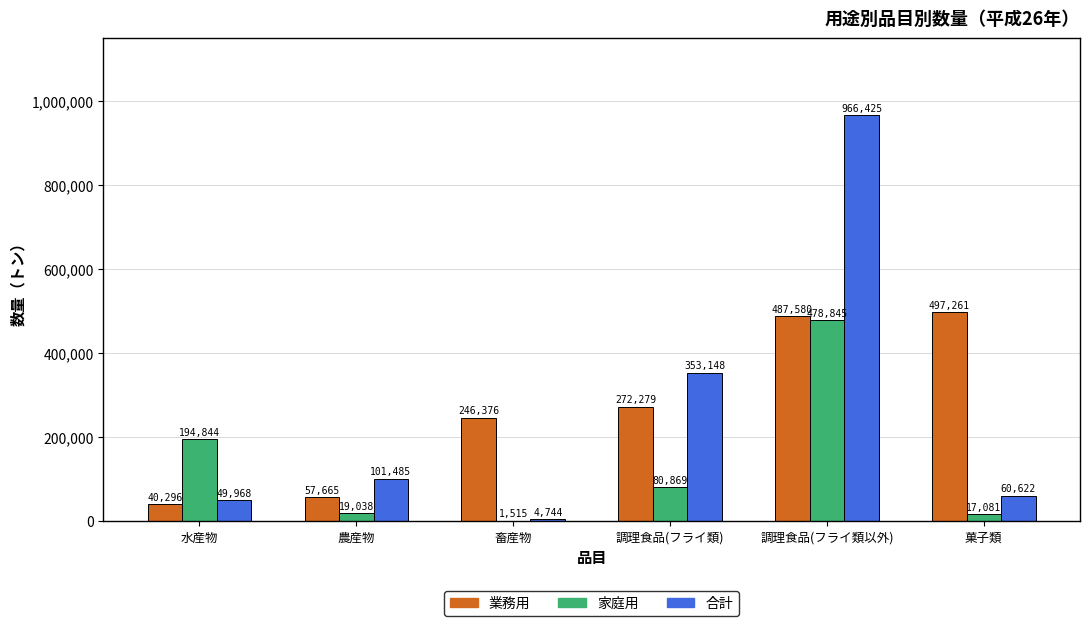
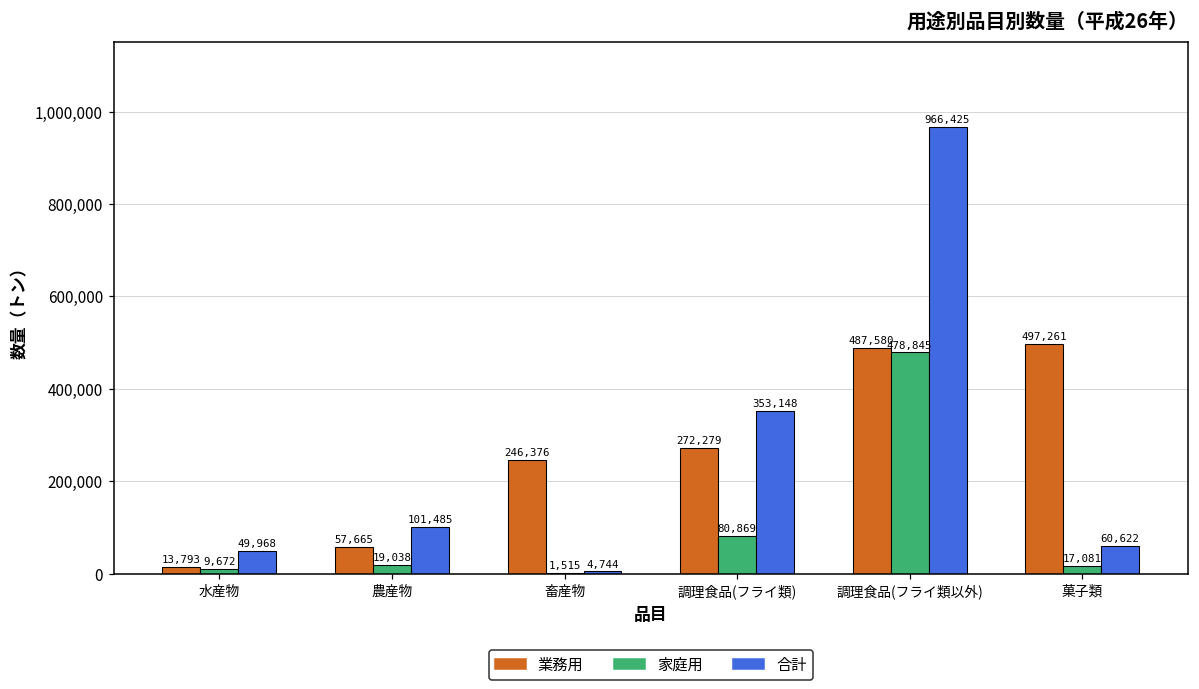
業務用, 水産物: 40,296 -> 13,793
家庭用, 水産物: 194,844 -> 9,672
